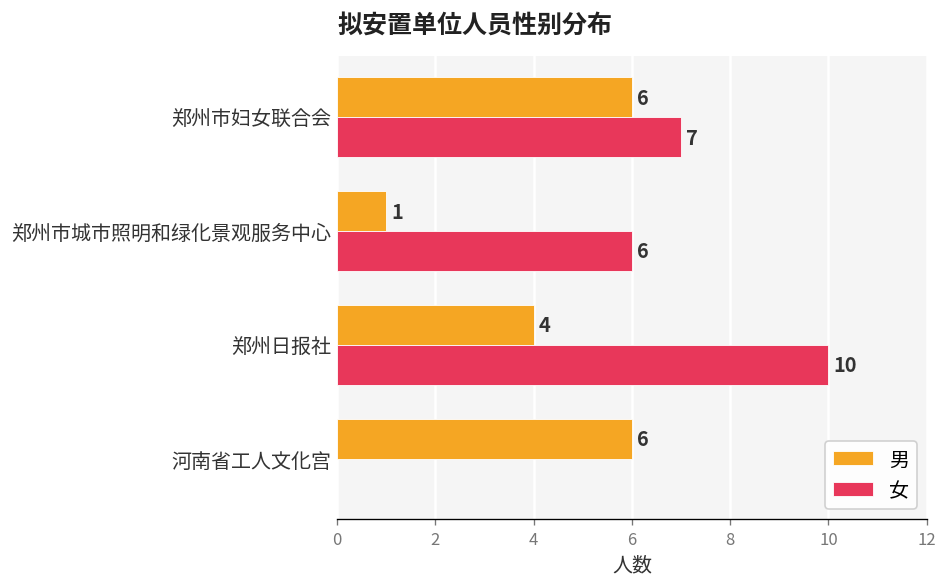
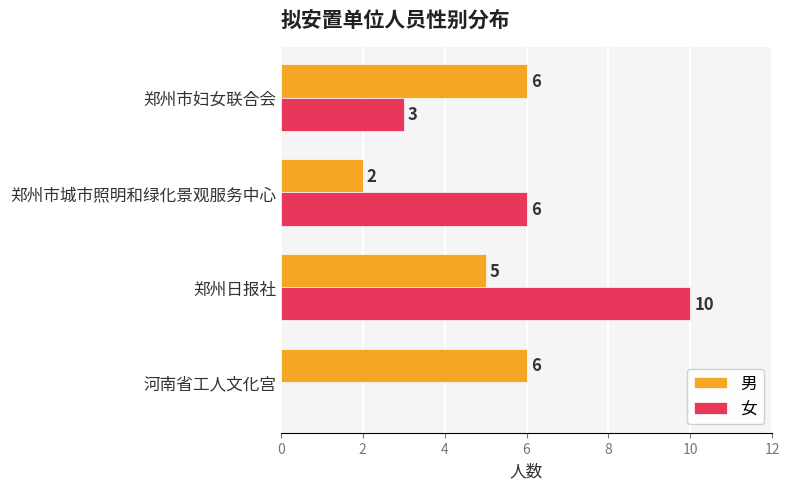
女, 郑州市妇女联合会: 7 -> 3
男, 郑州市城市照明和绿化景观服务中心: 1 -> 2
男, 郑州日报社: 4 -> 5
